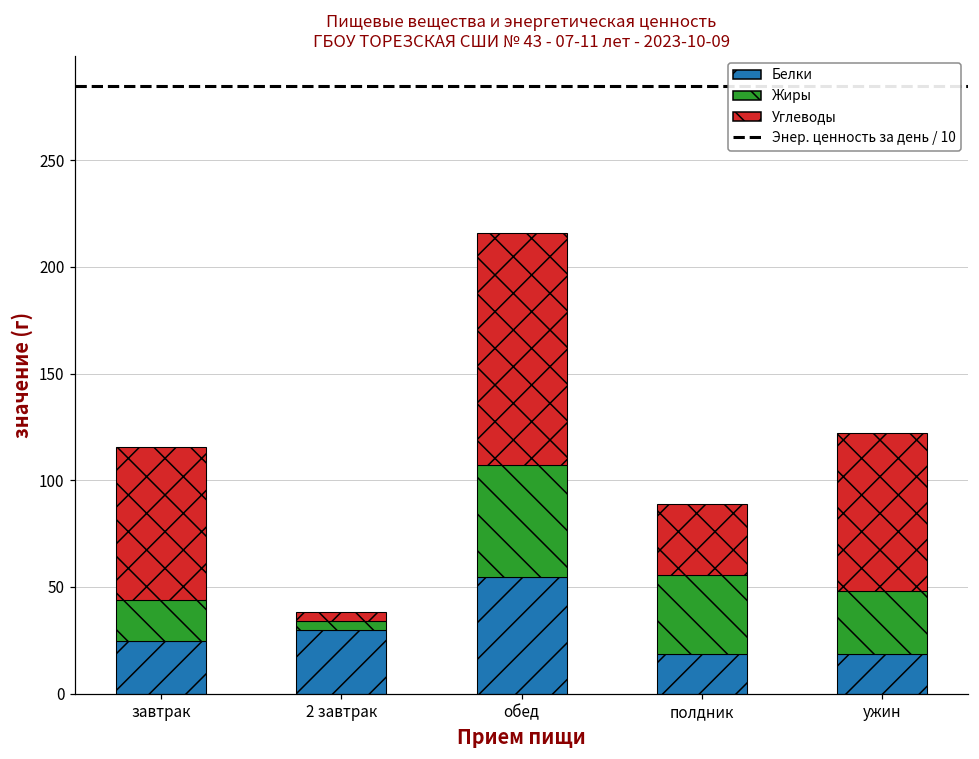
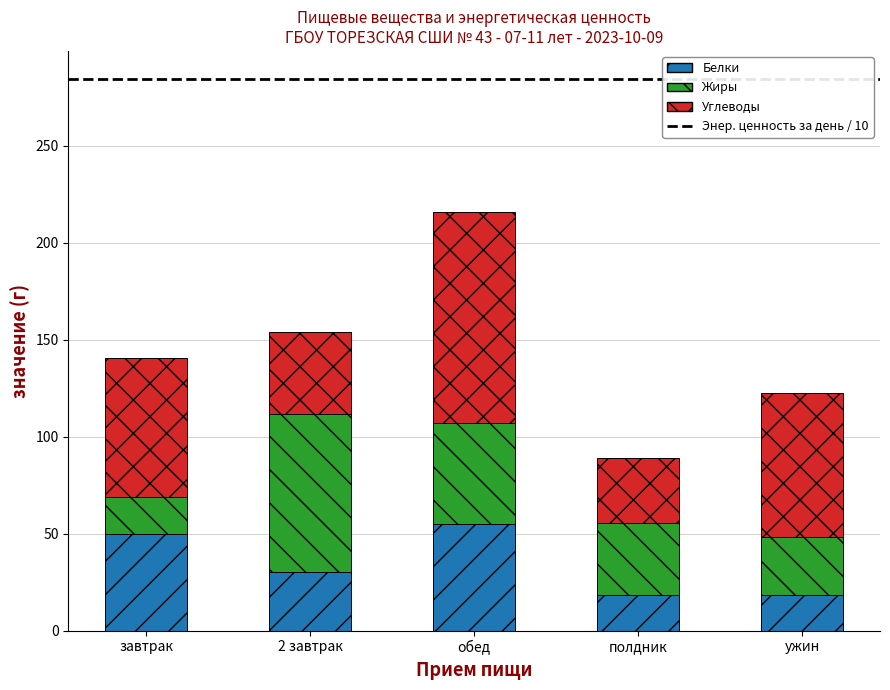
Белки, завтрак: 25 -> 50
Жиры, 2 завтрак: 4 -> 81
Углеводы, 2 завтрак: 4 -> 42
